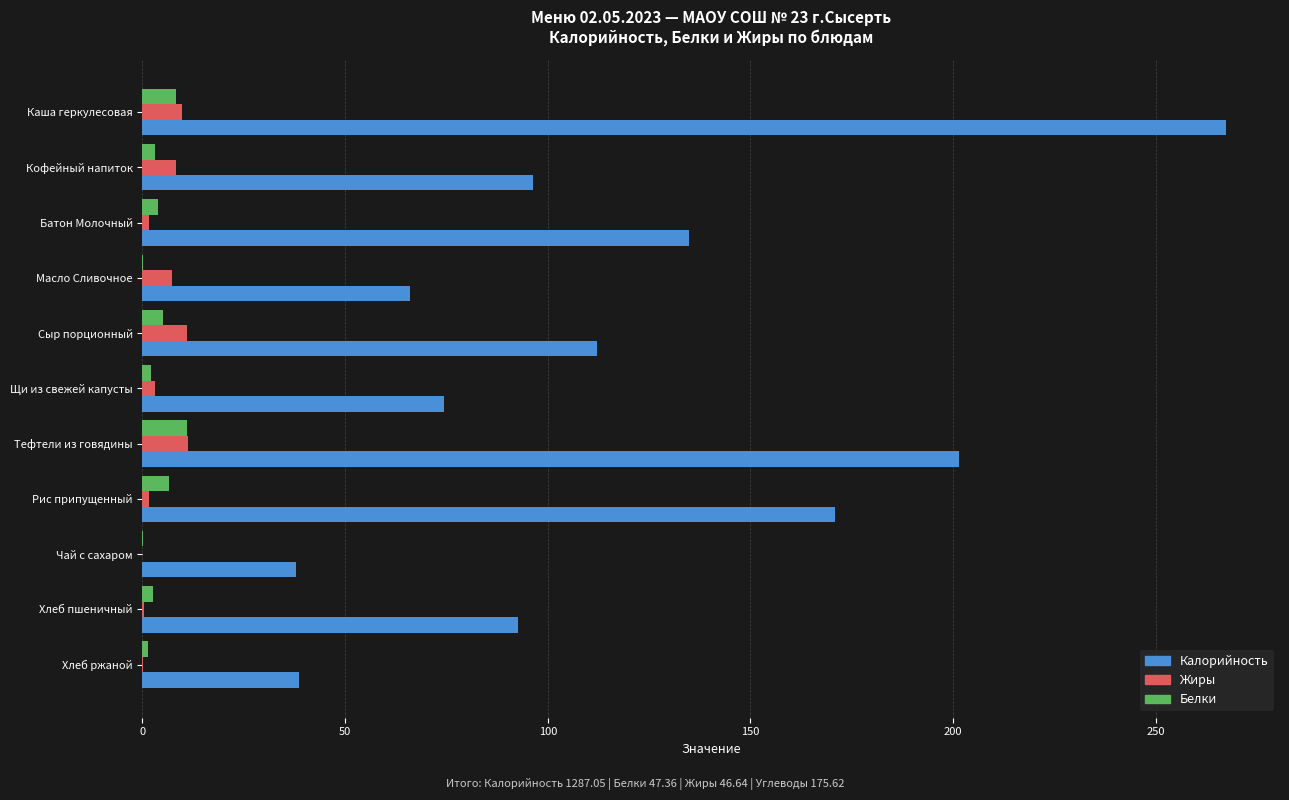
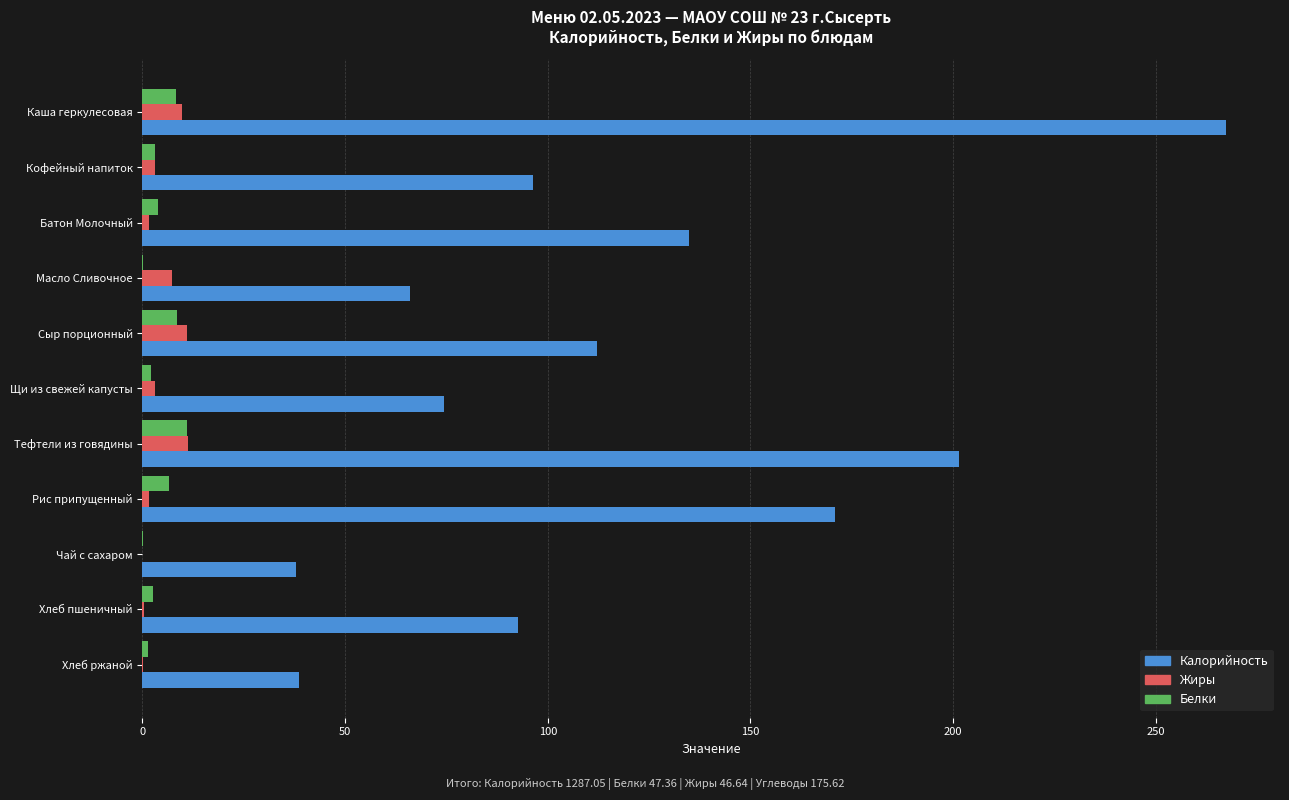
Жиры, Кофейный напиток: 8 -> 3
Белки, Сыр порционный: 5 -> 8
